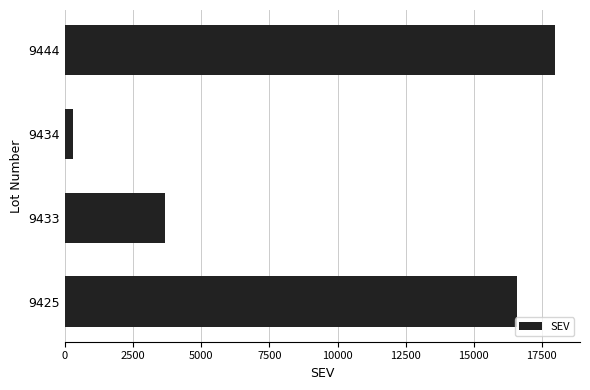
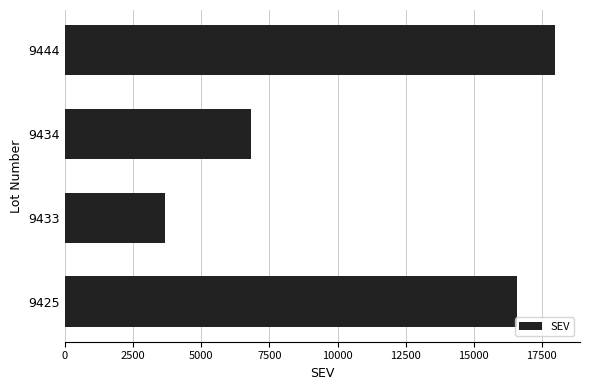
9434: 300 -> 6800
